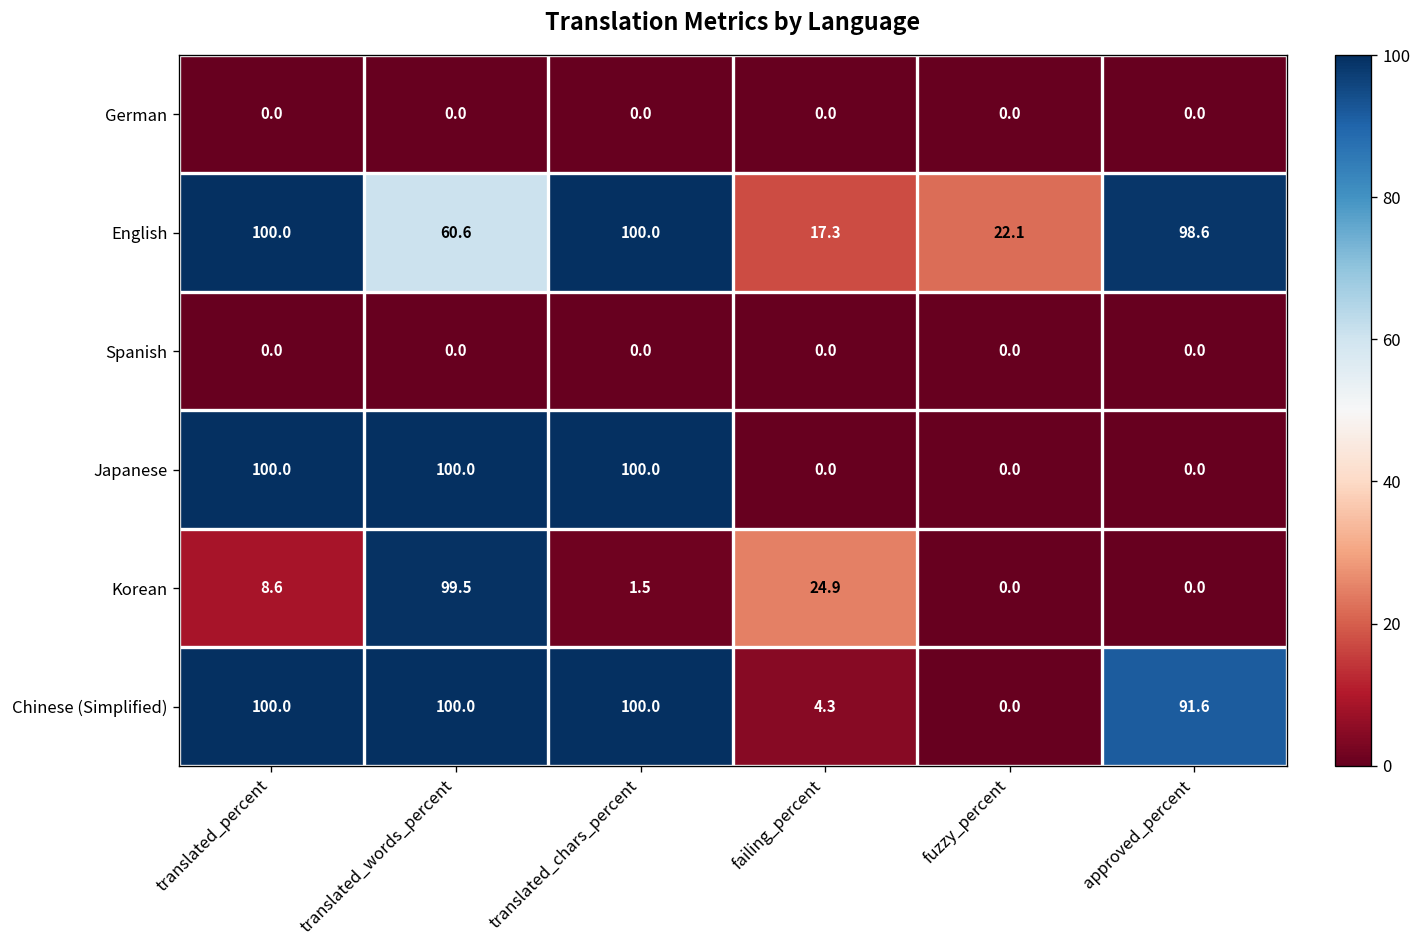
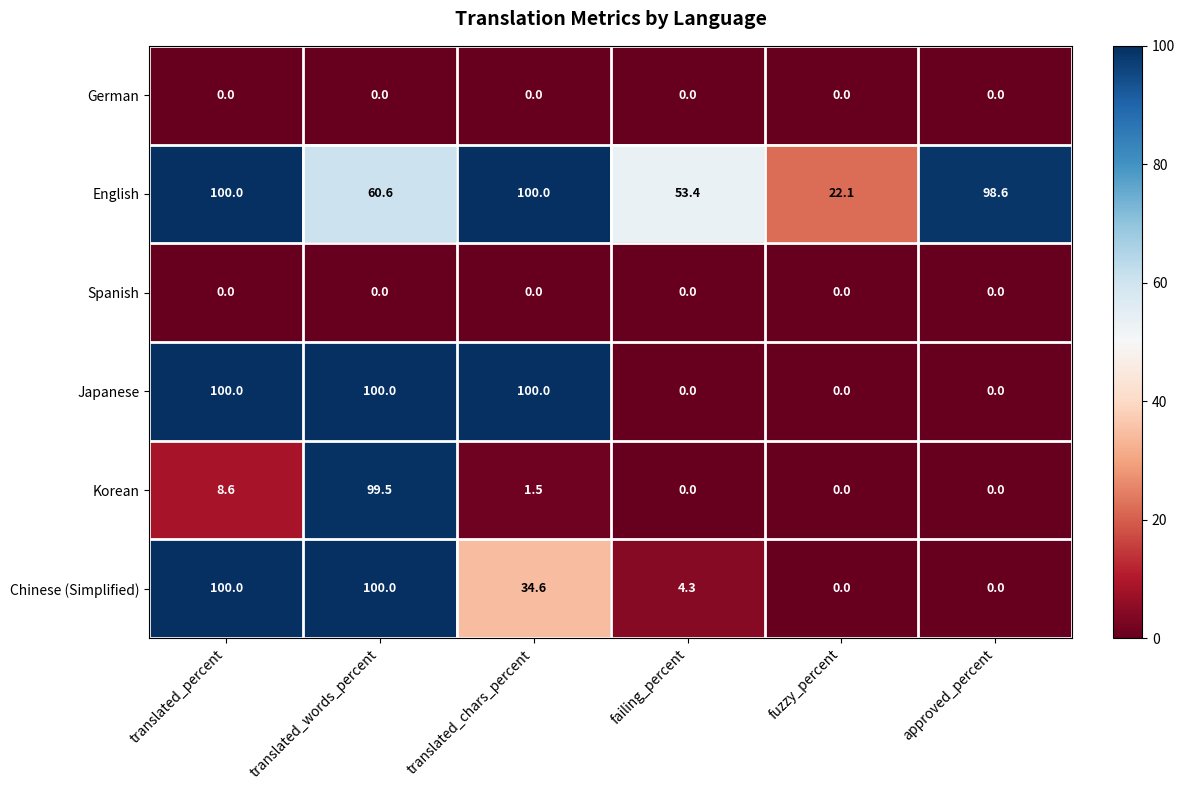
English, failing_percent: 17.3 -> 53.4
Korean, failing_percent: 24.9 -> 0.0
Chinese (Simplified), translated_chars_percent: 100.0 -> 34.6
Chinese (Simplified), approved_percent: 91.6 -> 0.0
